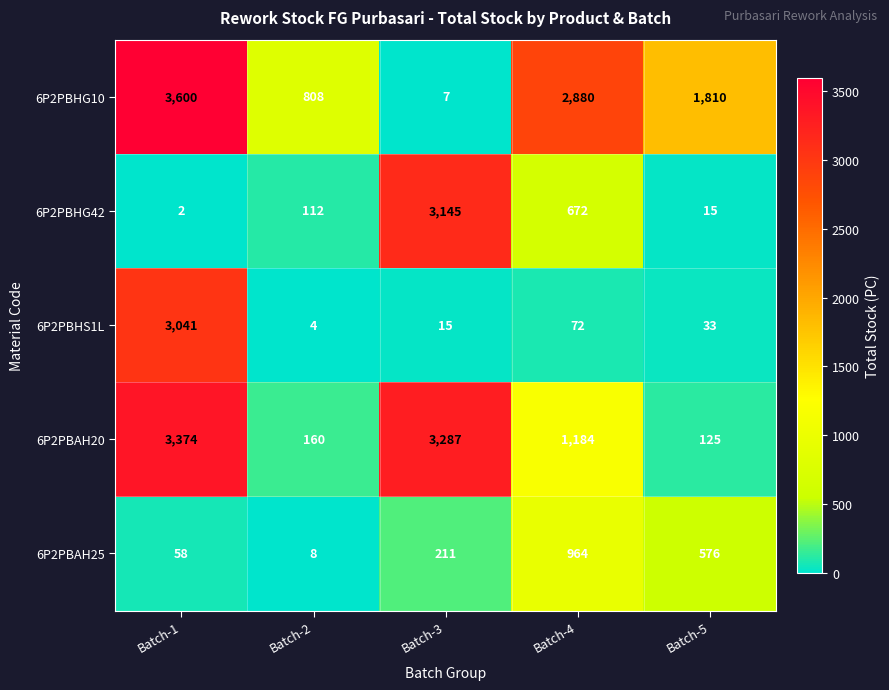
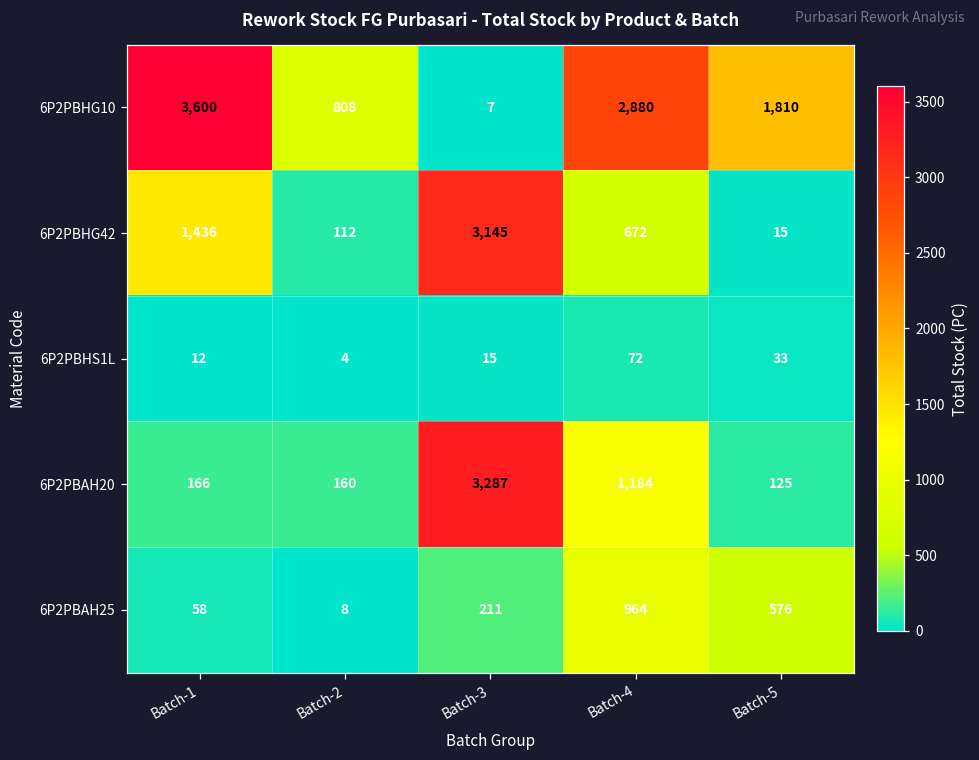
6P2PBHG42, Batch-1: 2 -> 1,436
6P2PBHS1L, Batch-1: 3,041 -> 12
6P2PBAH20, Batch-1: 3,374 -> 166
